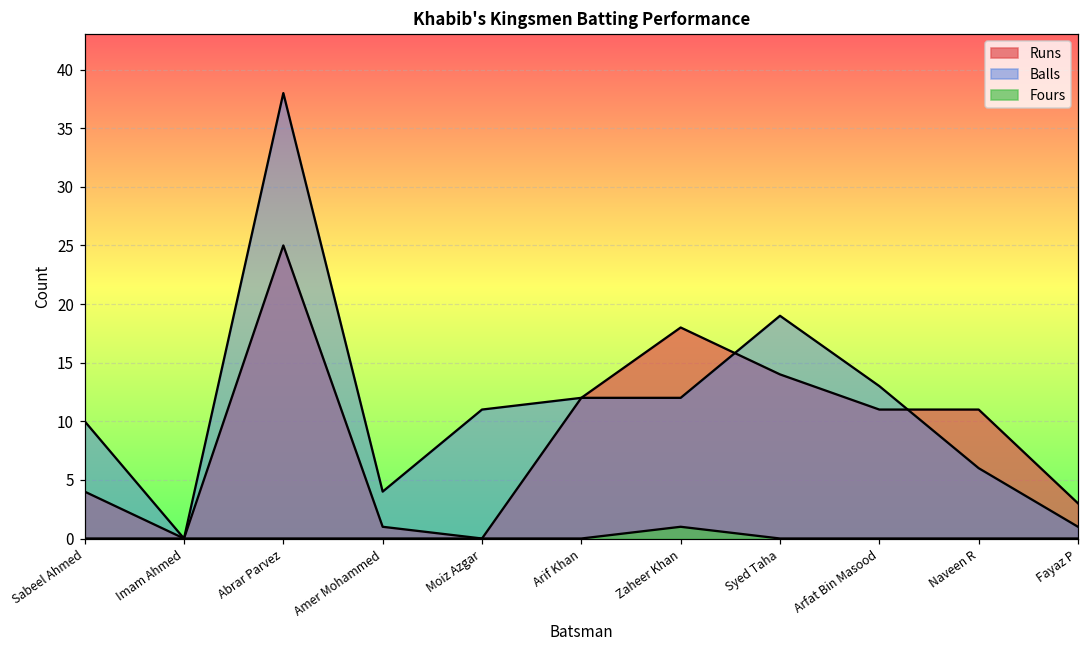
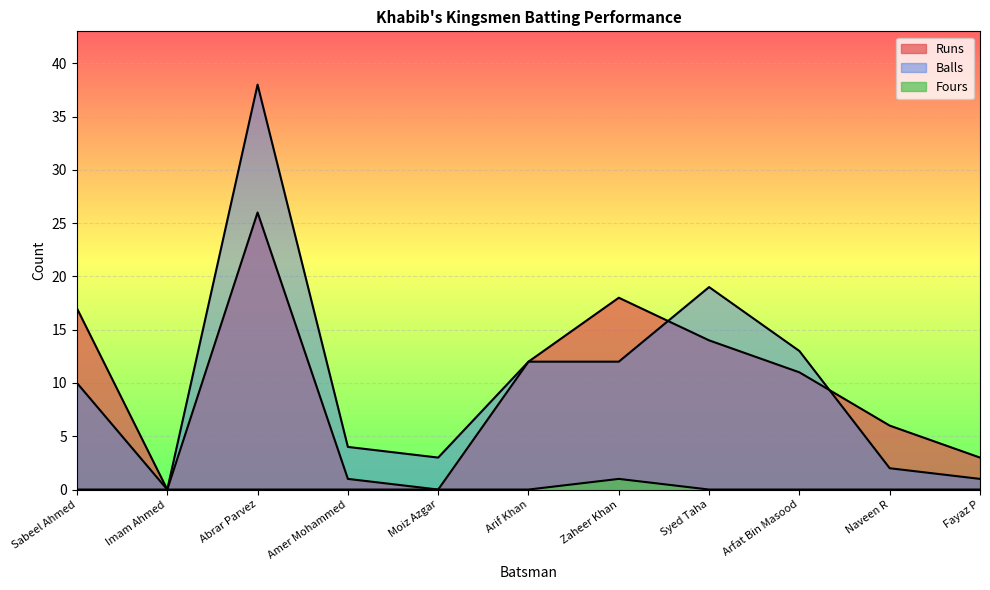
Runs, Sabeel Ahmed: 4 -> 17
Runs, Abrar Parvez: 25 -> 26
Balls, Moiz Azgar: 11 -> 3
Runs, Naveen R: 11 -> 6
Balls, Naveen R: 6 -> 2
